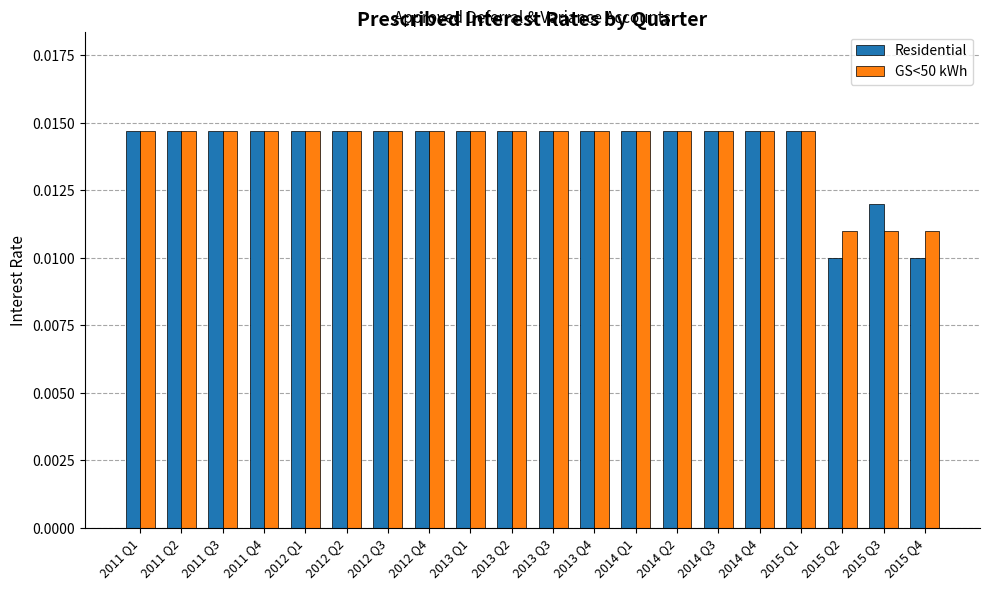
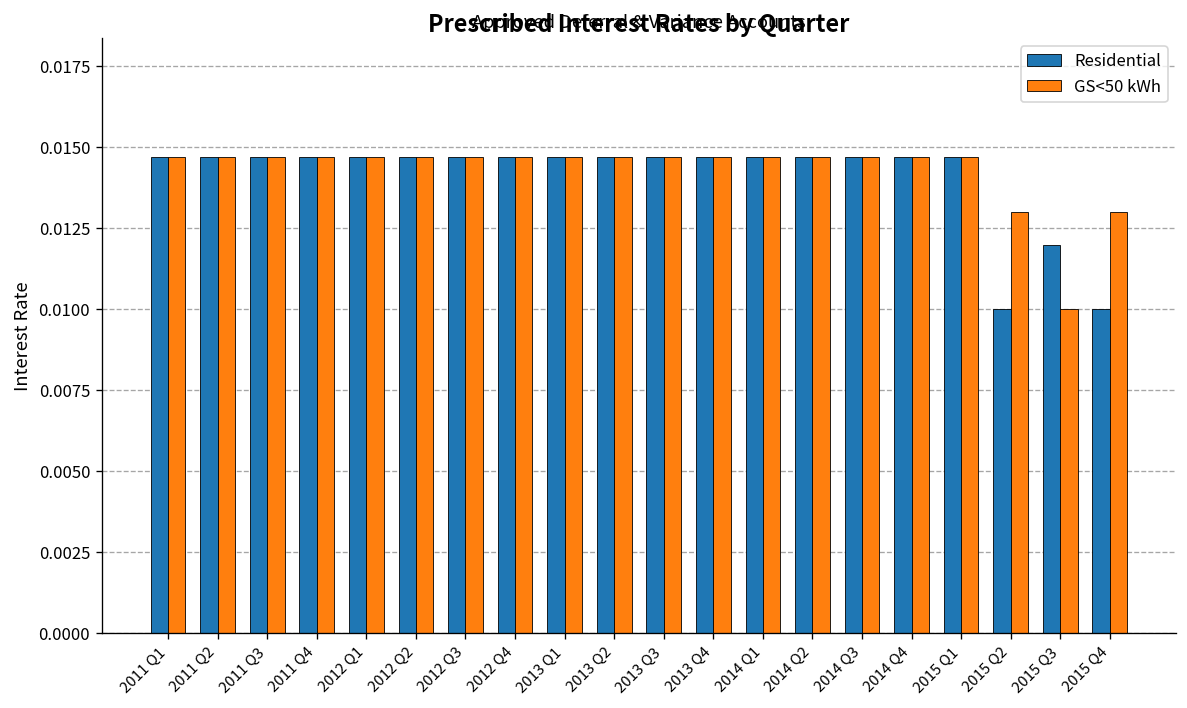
GS<50 kWh, 2015 Q2: 0.011 -> 0.013
GS<50 kWh, 2015 Q3: 0.011 -> 0.010
GS<50 kWh, 2015 Q4: 0.011 -> 0.013
